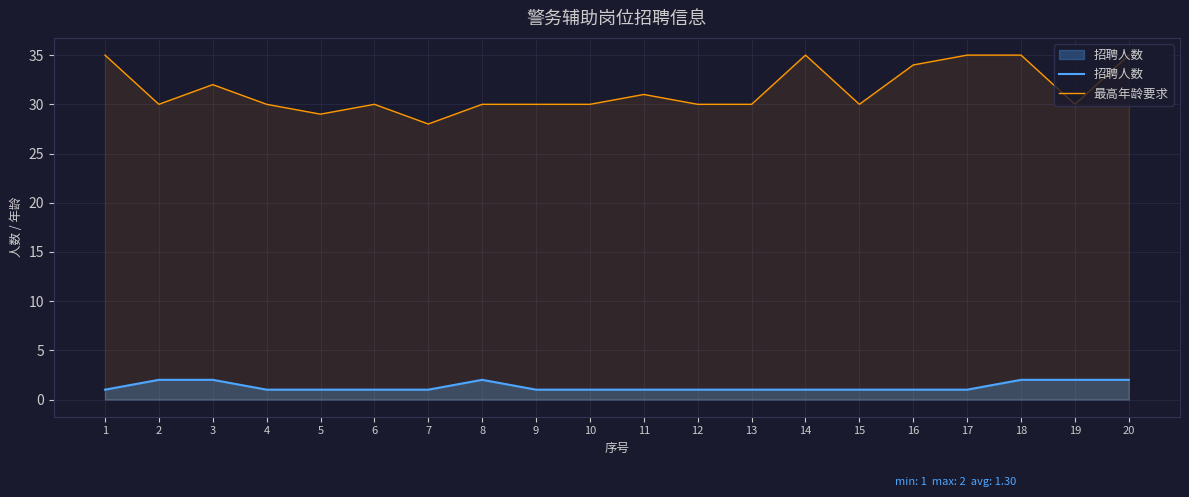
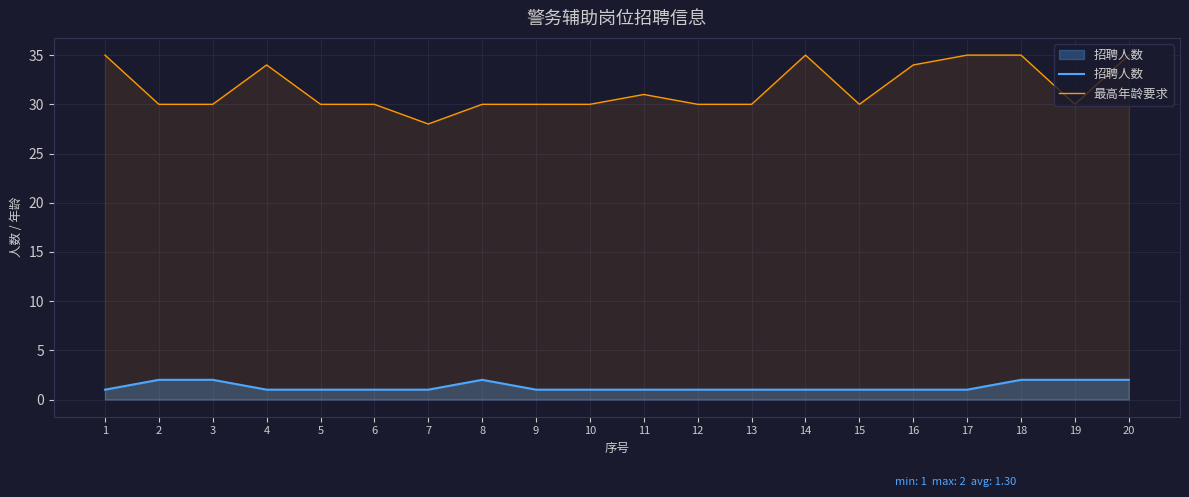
最高年龄要求, 3: 32 -> 30
最高年龄要求, 4: 30 -> 34
最高年龄要求, 5: 29 -> 30
